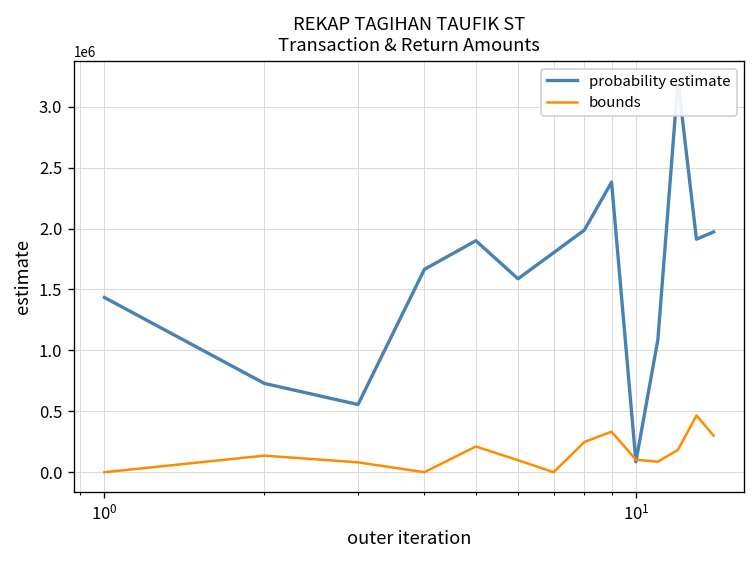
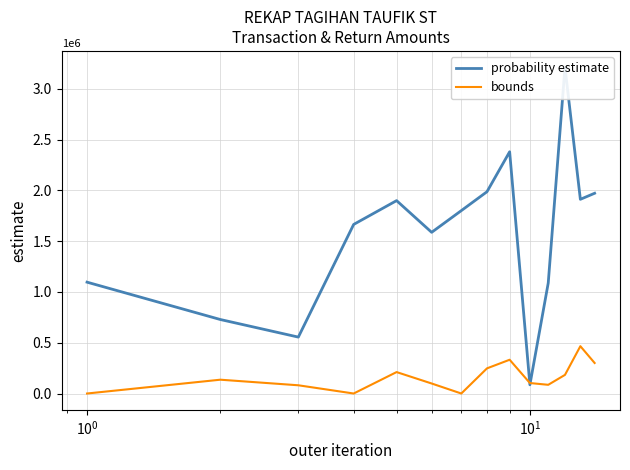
probability estimate, 10^0: 1.43 -> 1.10
